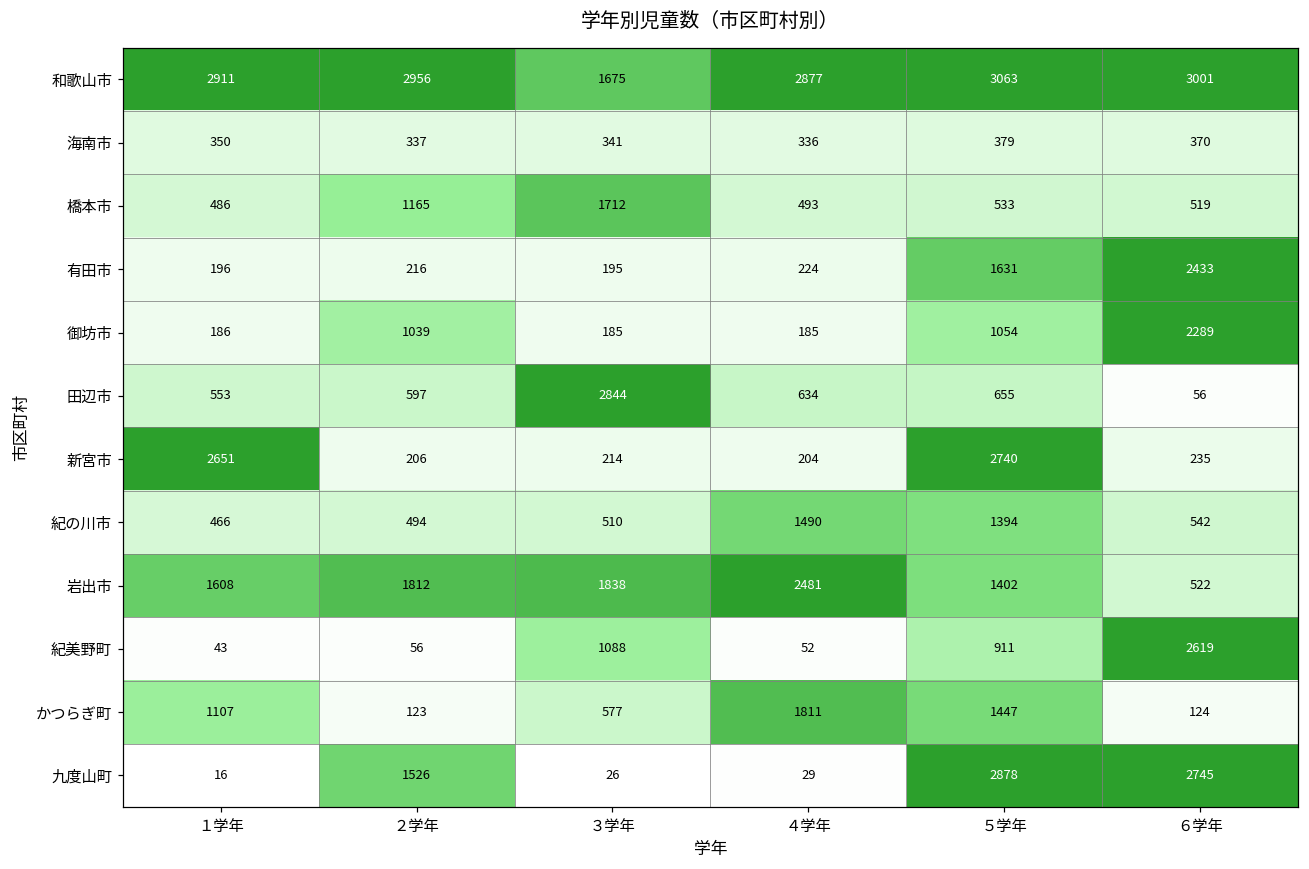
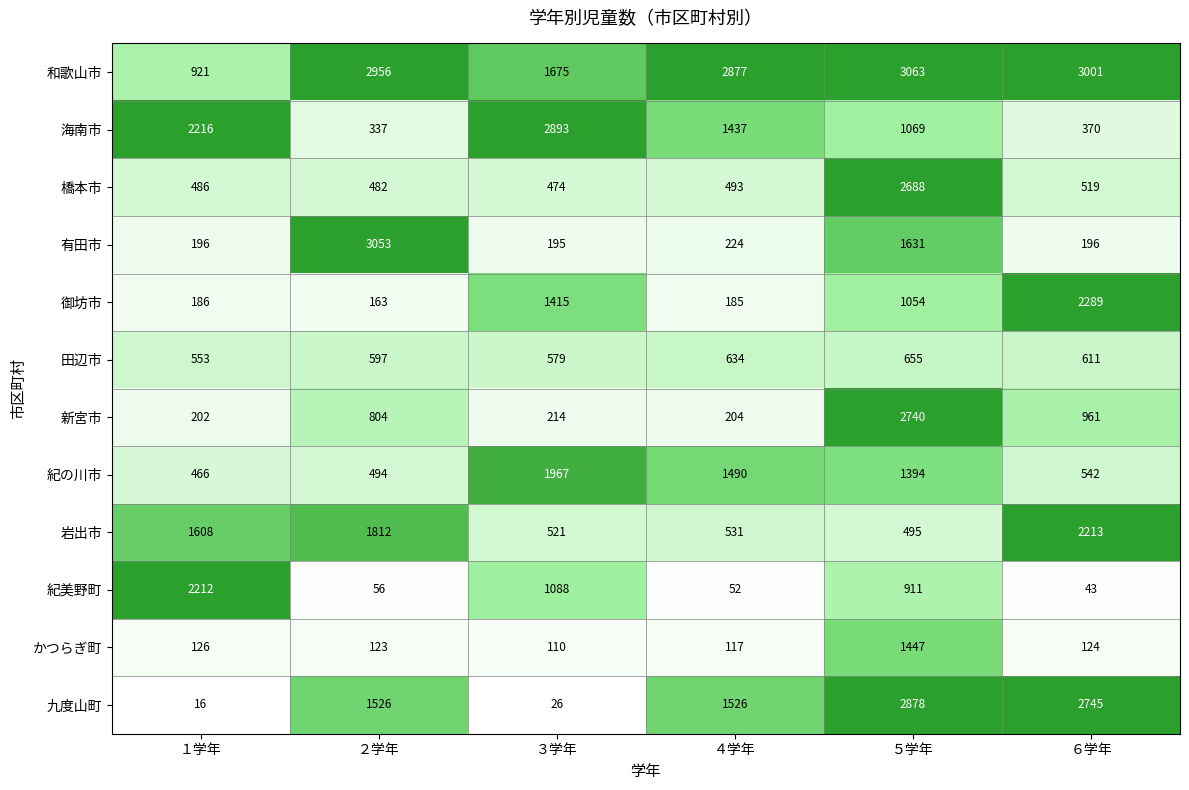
和歌山市, １学年: 2911 -> 921
海南市, １学年: 350 -> 2216
海南市, ３学年: 341 -> 2893
海南市, ４学年: 336 -> 1437
海南市, ５学年: 379 -> 1069
橋本市, ２学年: 1165 -> 482
橋本市, ３学年: 1712 -> 474
橋本市, ５学年: 533 -> 2688
有田市, ２学年: 216 -> 3053
有田市, ６学年: 2433 -> 196
御坊市, ２学年: 1039 -> 163
御坊市, ３学年: 185 -> 1415
田辺市, ３学年: 2844 -> 579
田辺市, ６学年: 56 -> 611
新宮市, １学年: 2651 -> 202
新宮市, ２学年: 206 -> 804
新宮市, ６学年: 235 -> 961
紀の川市, ３学年: 510 -> 1967
岩出市, ３学年: 1838 -> 521
岩出市, ４学年: 2481 -> 531
岩出市, ５学年: 1402 -> 495
岩出市, ６学年: 522 -> 2213
紀美野町, １学年: 43 -> 2212
紀美野町, ６学年: 2619 -> 43
かつらぎ町, １学年: 1107 -> 126
かつらぎ町, ３学年: 577 -> 110
かつらぎ町, ４学年: 1811 -> 117
九度山町, ４学年: 29 -> 1526
